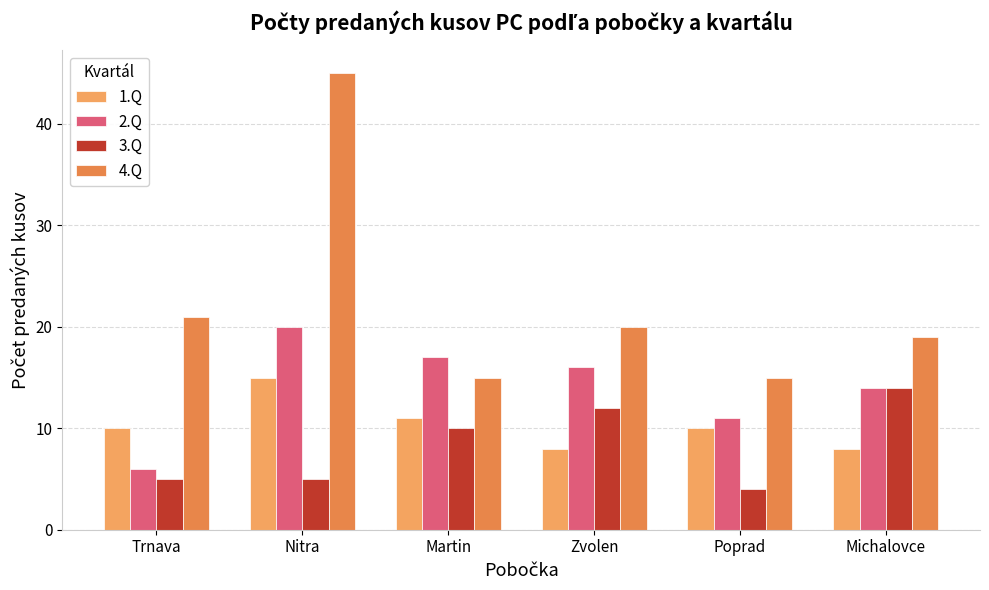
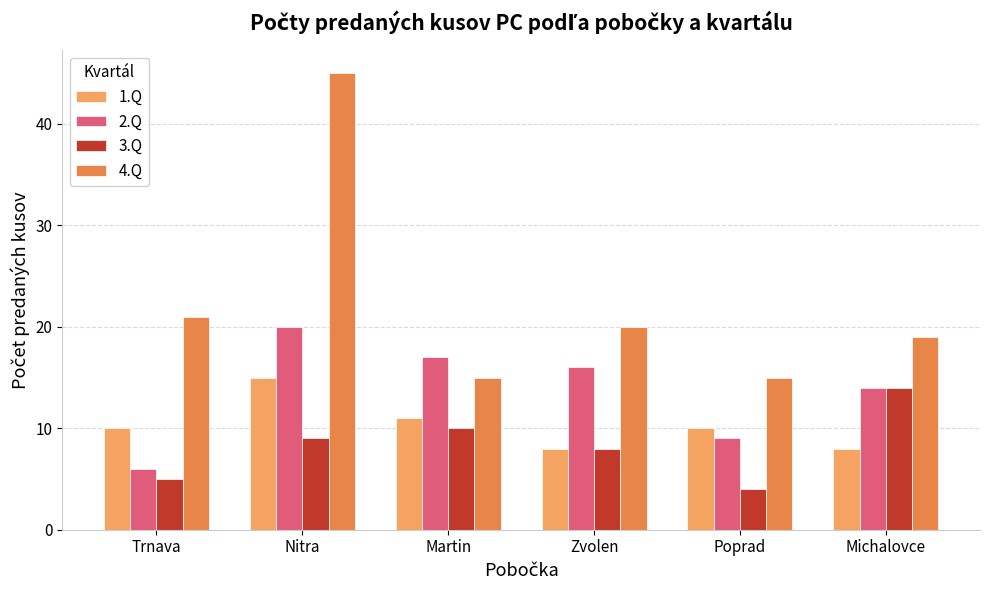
3.Q, Nitra: 5 -> 9
3.Q, Zvolen: 12 -> 8
2.Q, Poprad: 11 -> 9
